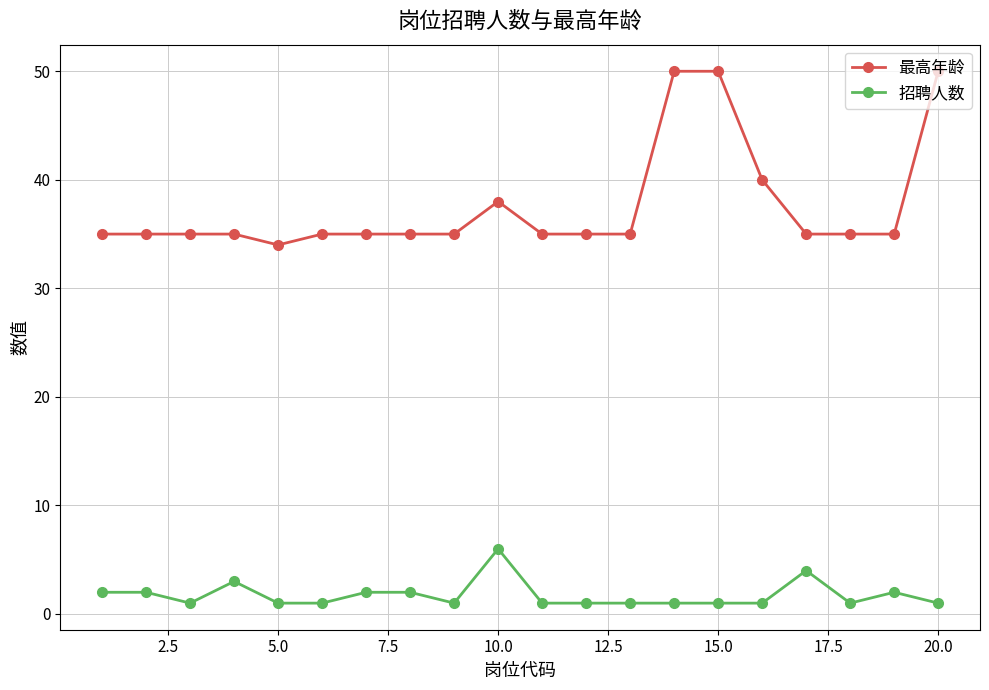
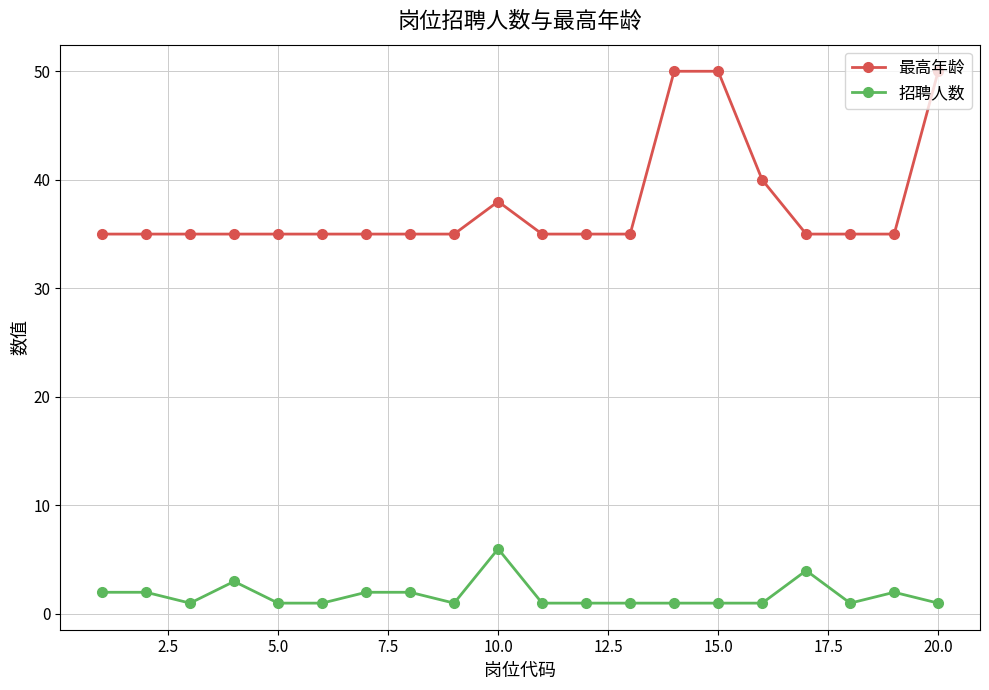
最高年龄, 5.0: 34 -> 35
